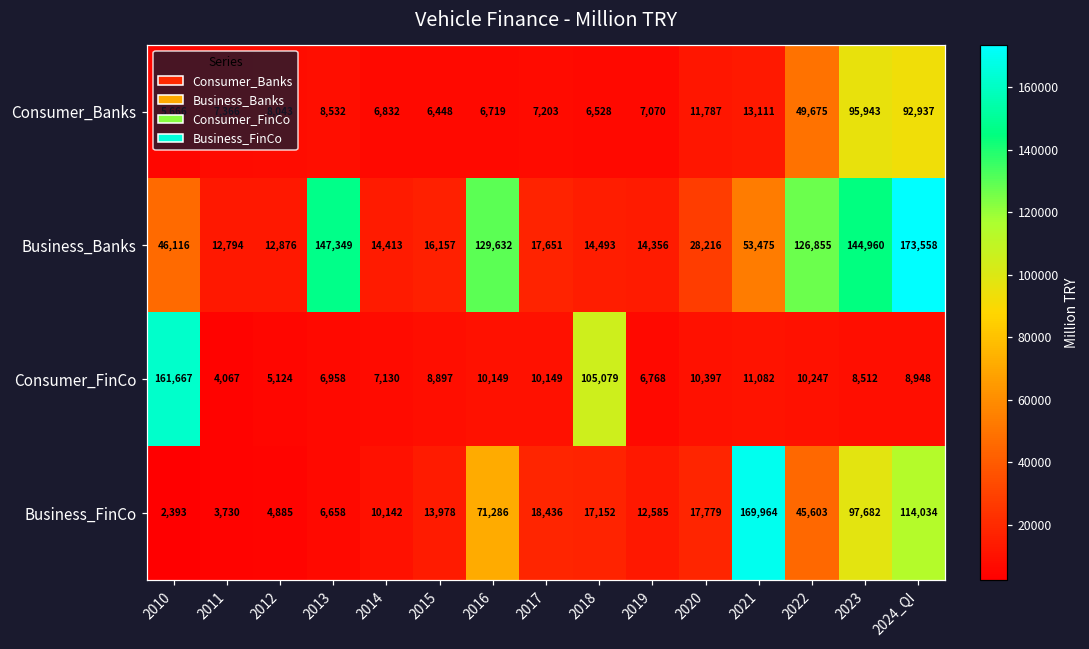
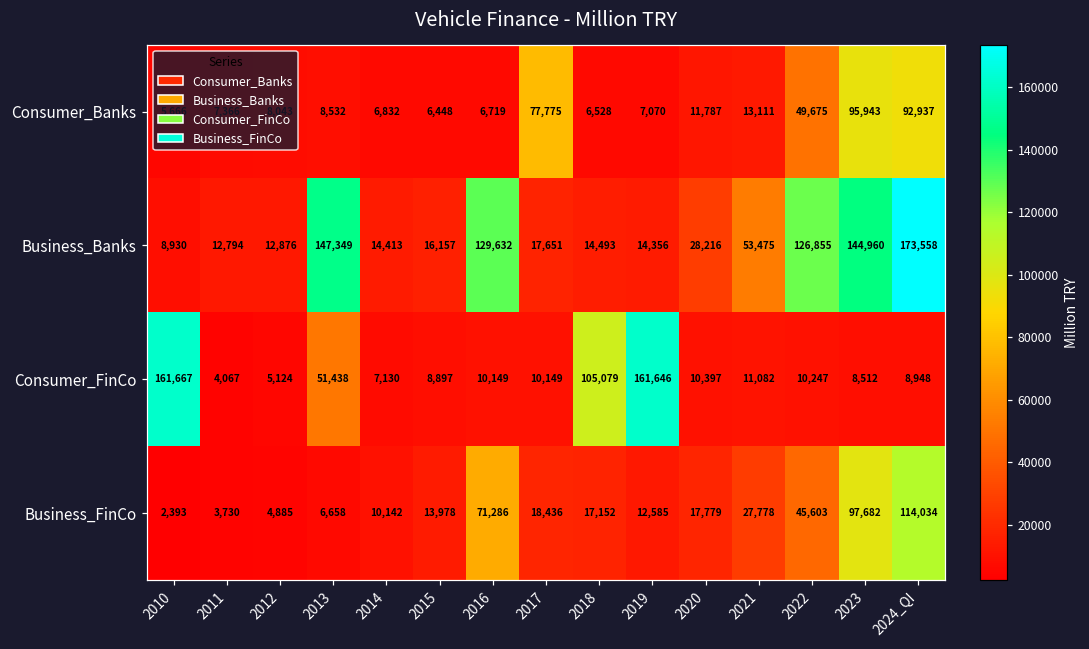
Consumer_Banks, 2017: 7,203 -> 77,775
Business_Banks, 2010: 46,116 -> 8,930
Consumer_FinCo, 2013: 6,958 -> 51,438
Consumer_FinCo, 2019: 6,768 -> 161,646
Business_FinCo, 2021: 169,964 -> 27,778
